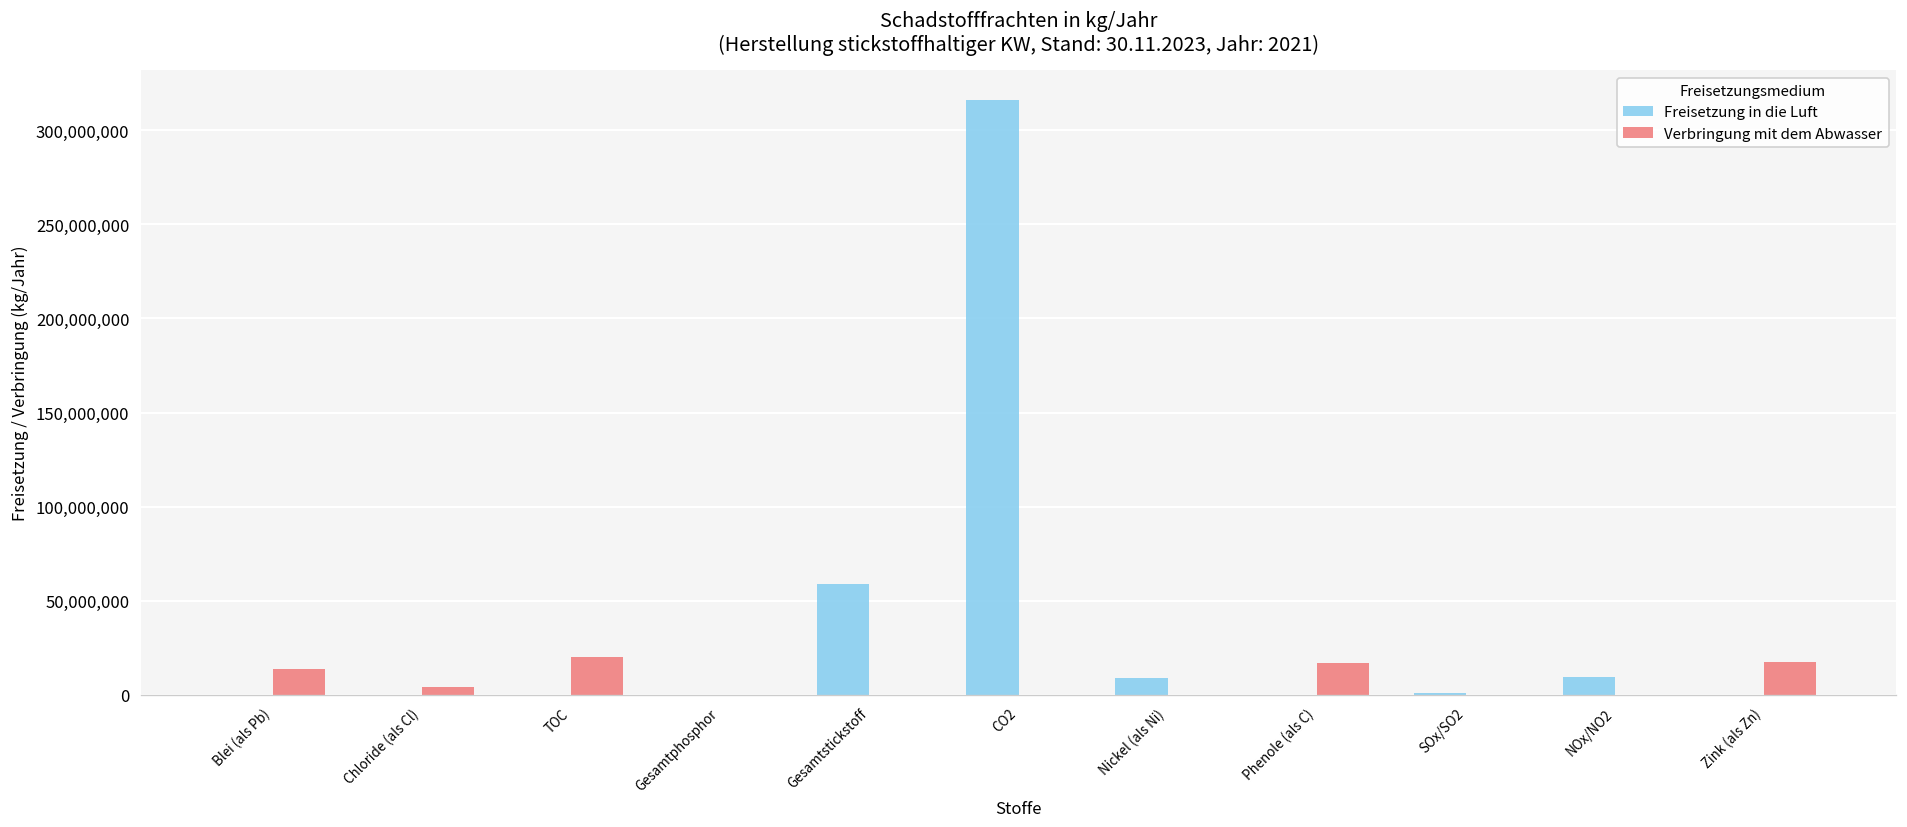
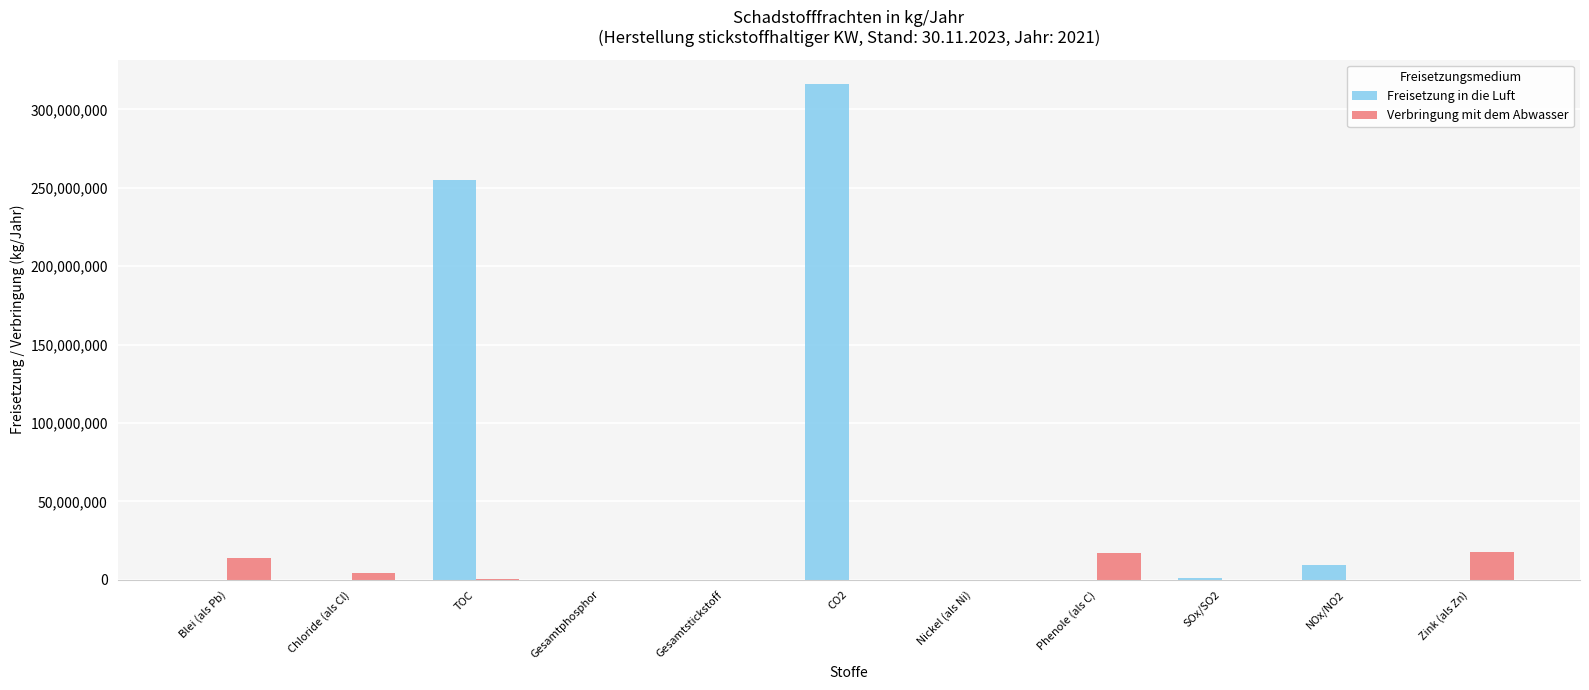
Freisetzung in die Luft, TOC: 0 -> 255,000,000
Verbringung mit dem Abwasser, TOC: 20,000,000 -> 1,000,000
Freisetzung in die Luft, Gesamtstickstoff: 59,000,000 -> 0
Freisetzung in die Luft, Nickel (als Ni): 9,000,000 -> 0
